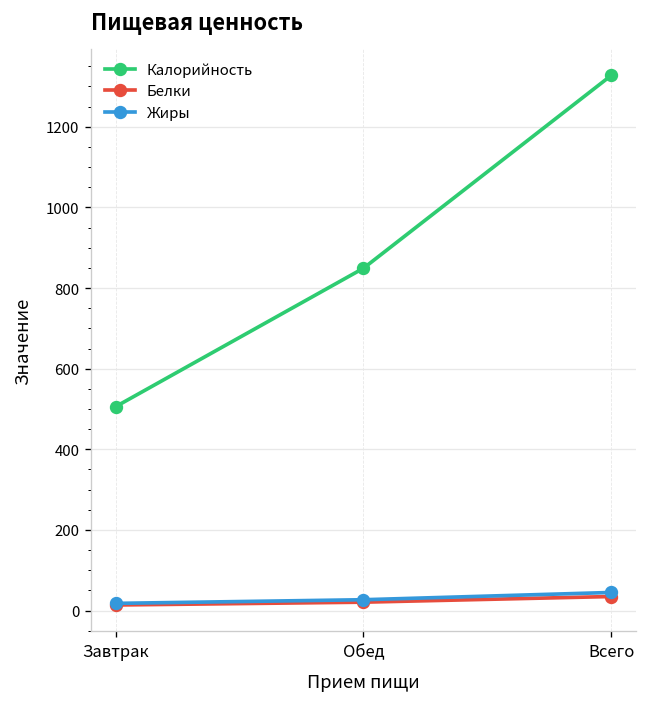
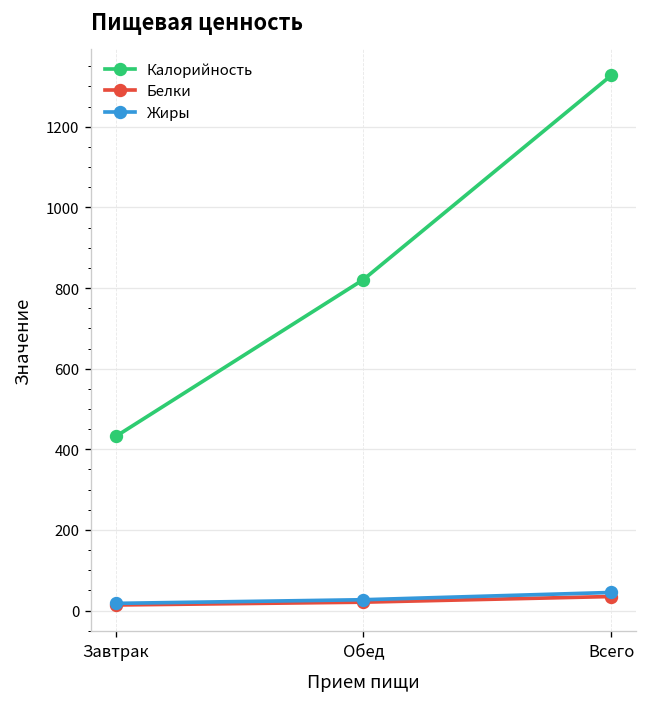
Калорийность, Завтрак: 510 -> 430
Калорийность, Обед: 850 -> 820
